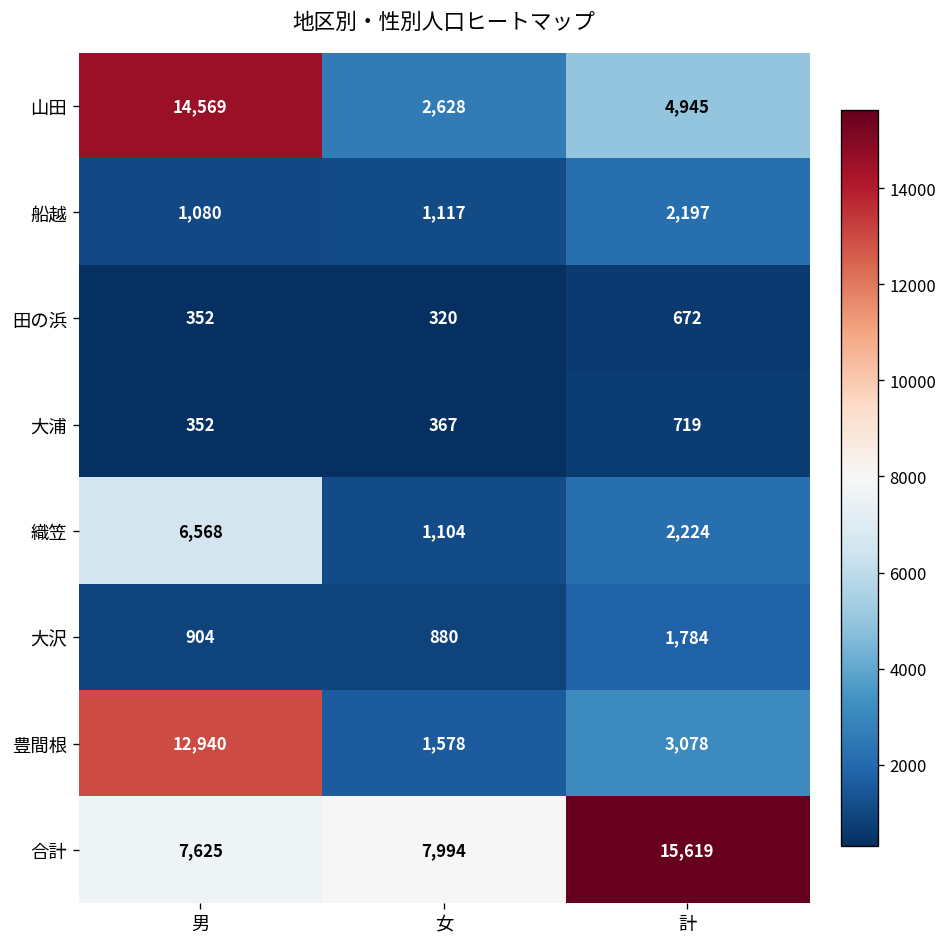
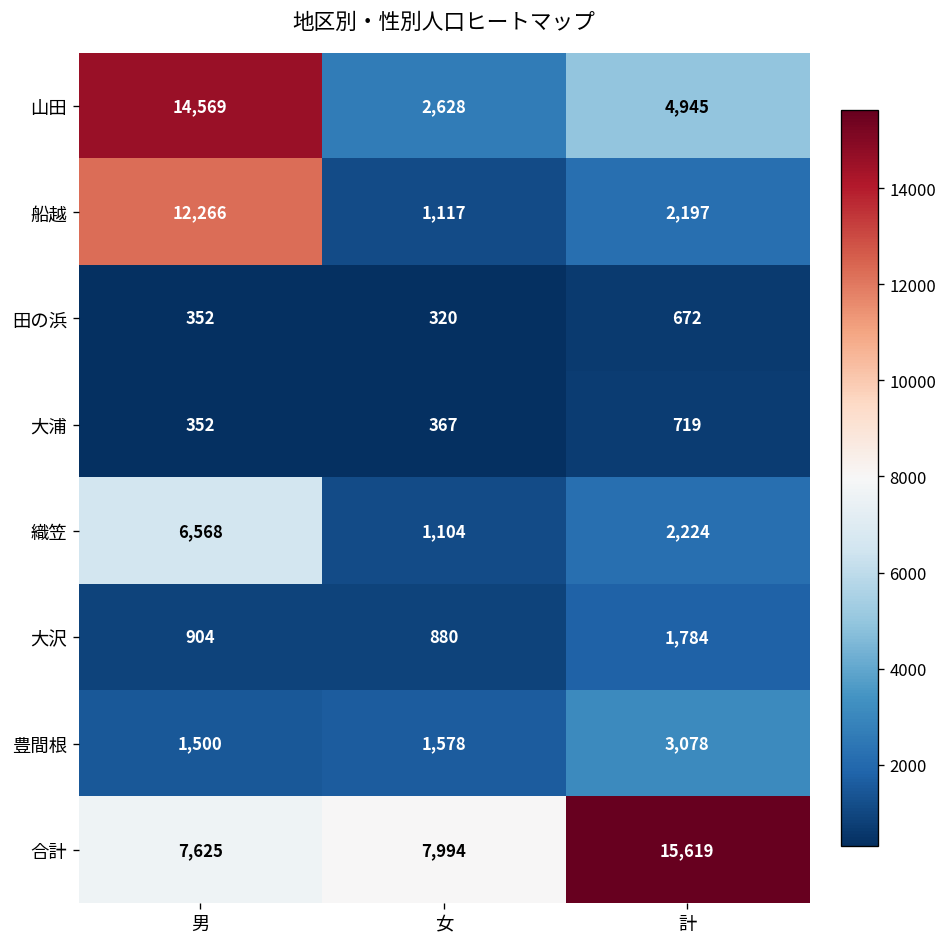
船越, 男: 1,080 -> 12,266
豊間根, 男: 12,940 -> 1,500
